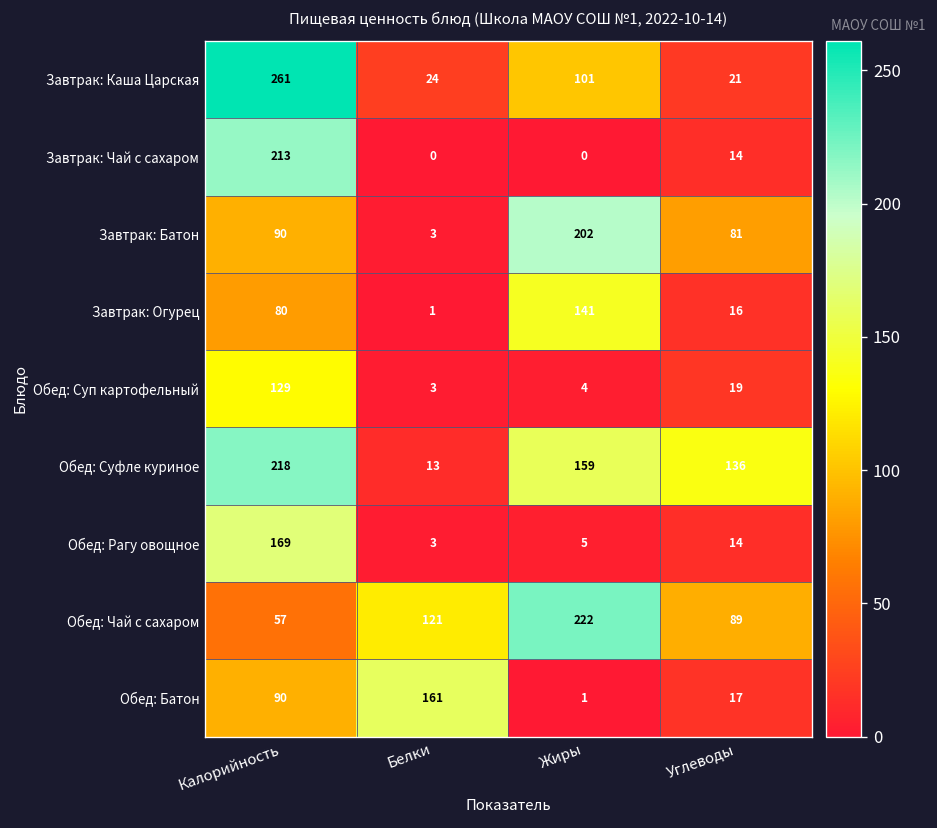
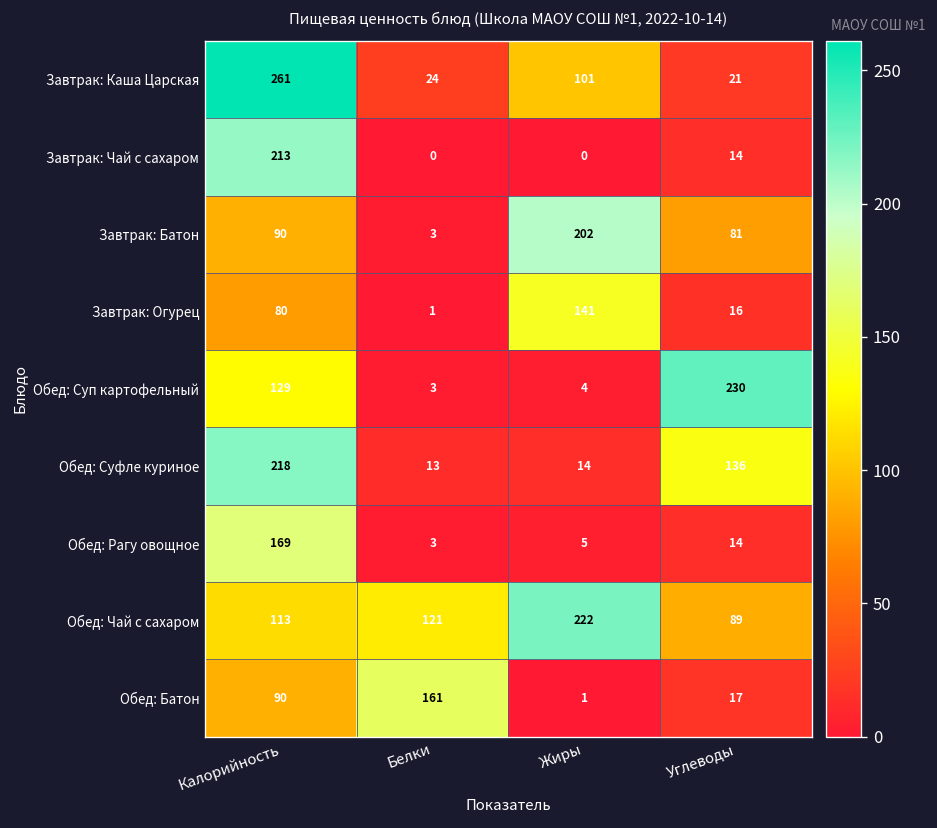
Обед: Суп картофельный, Углеводы: 19 -> 230
Обед: Суфле куриное, Жиры: 159 -> 14
Обед: Чай с сахаром, Калорийность: 57 -> 113
